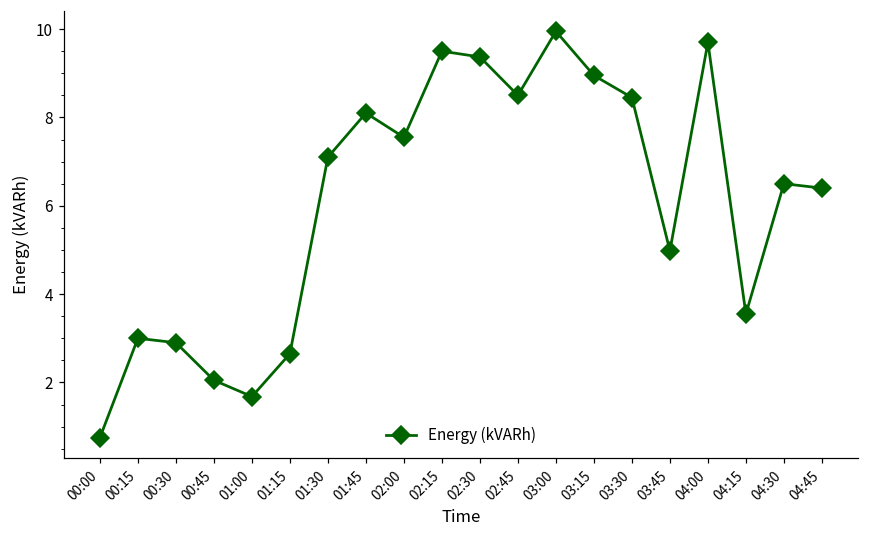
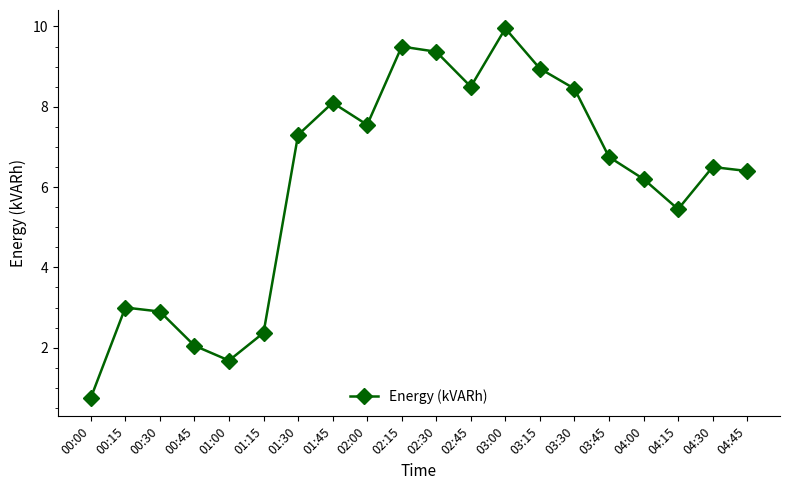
01:15: 2.7 -> 2.4
01:30: 7.1 -> 7.3
03:45: 5.0 -> 6.8
04:00: 9.7 -> 6.2
04:15: 3.6 -> 5.5
